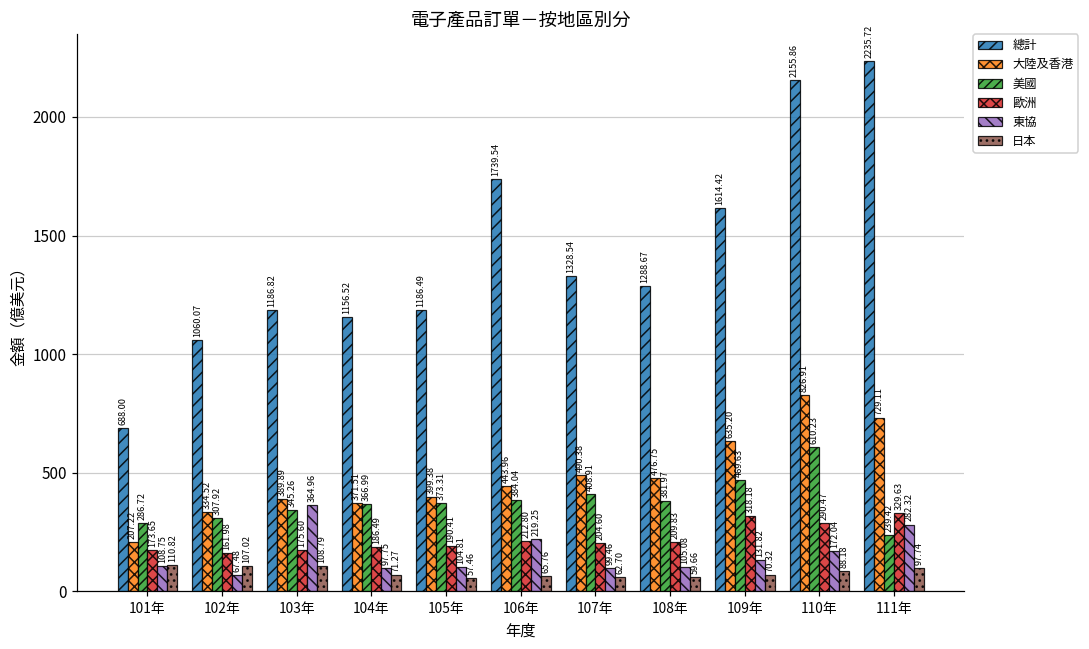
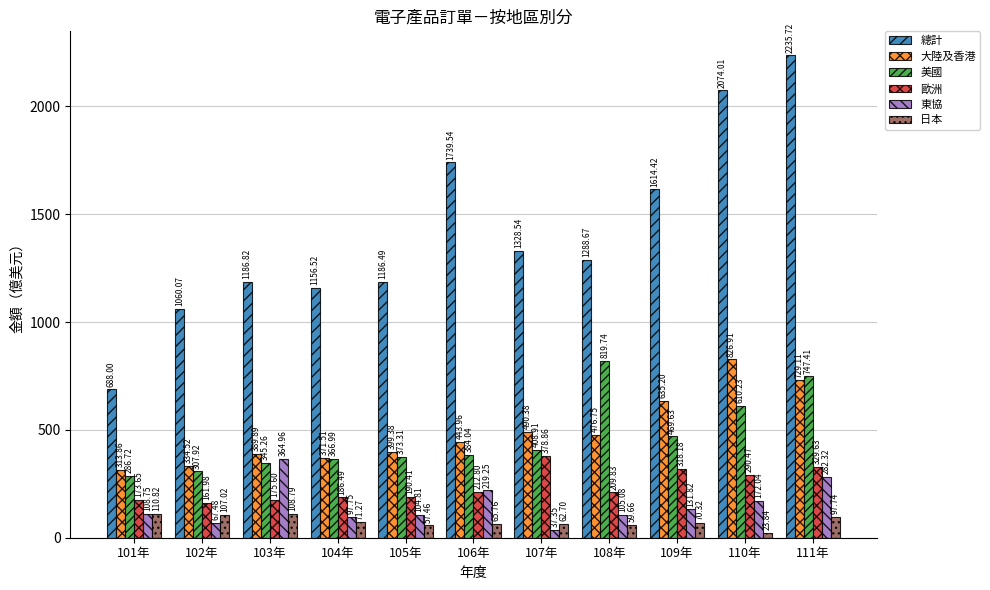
大陸及香港, 101年: 207.22 -> 313.86
歐洲, 107年: 204.60 -> 378.86
東協, 107年: 99.46 -> 37.35
美國, 108年: 381.97 -> 819.74
總計, 110年: 2155.86 -> 2074.01
日本, 110年: 88.18 -> 23.84
美國, 111年: 239.42 -> 747.41
